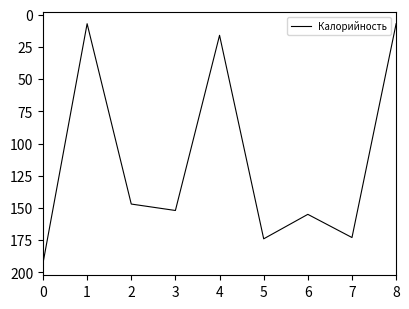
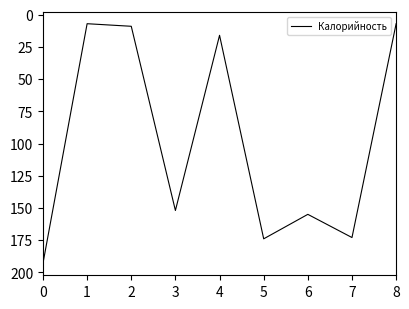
2: 147 -> 9
